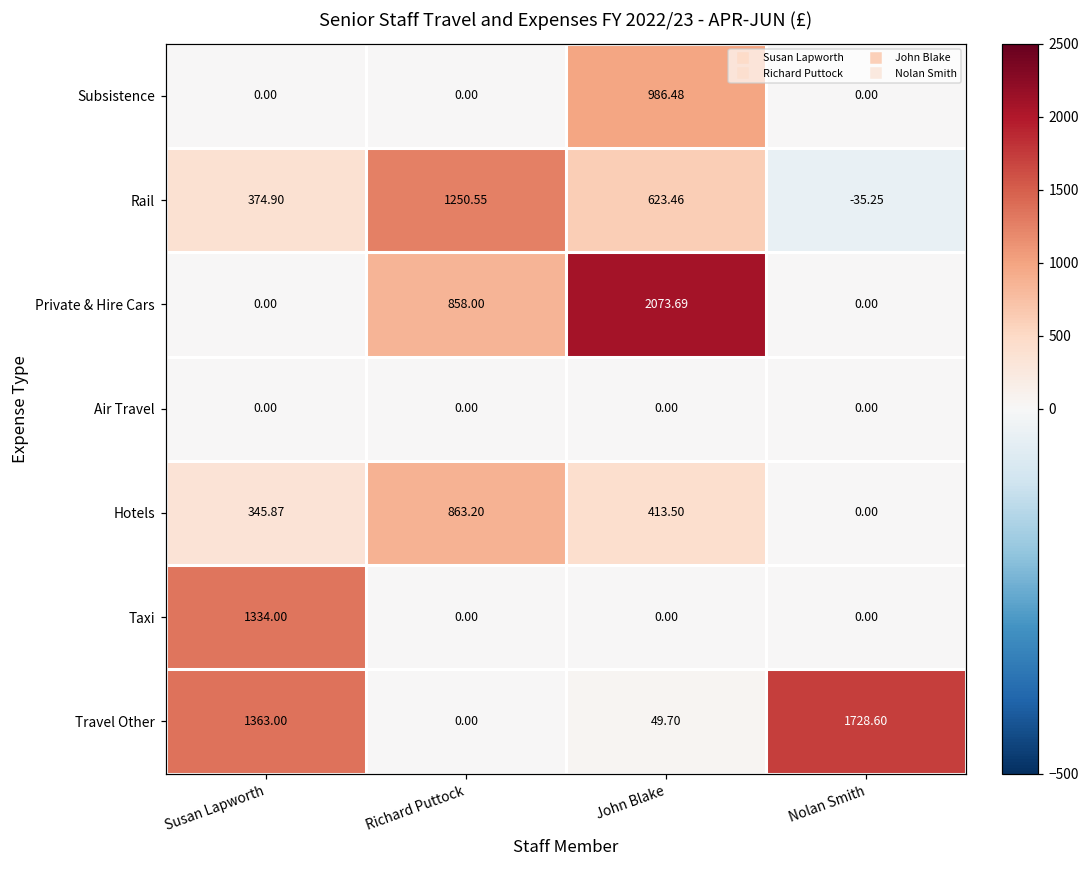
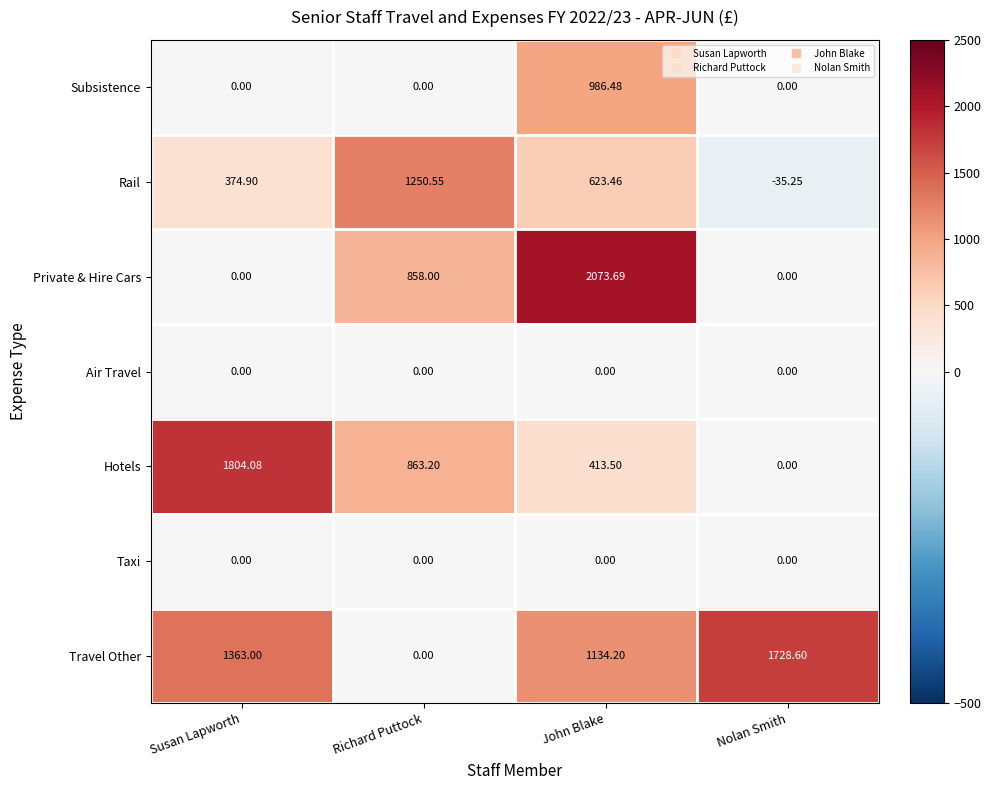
Hotels, Susan Lapworth: 345.87 -> 1804.08
Taxi, Susan Lapworth: 1334.00 -> 0.00
Travel Other, John Blake: 49.70 -> 1134.20
